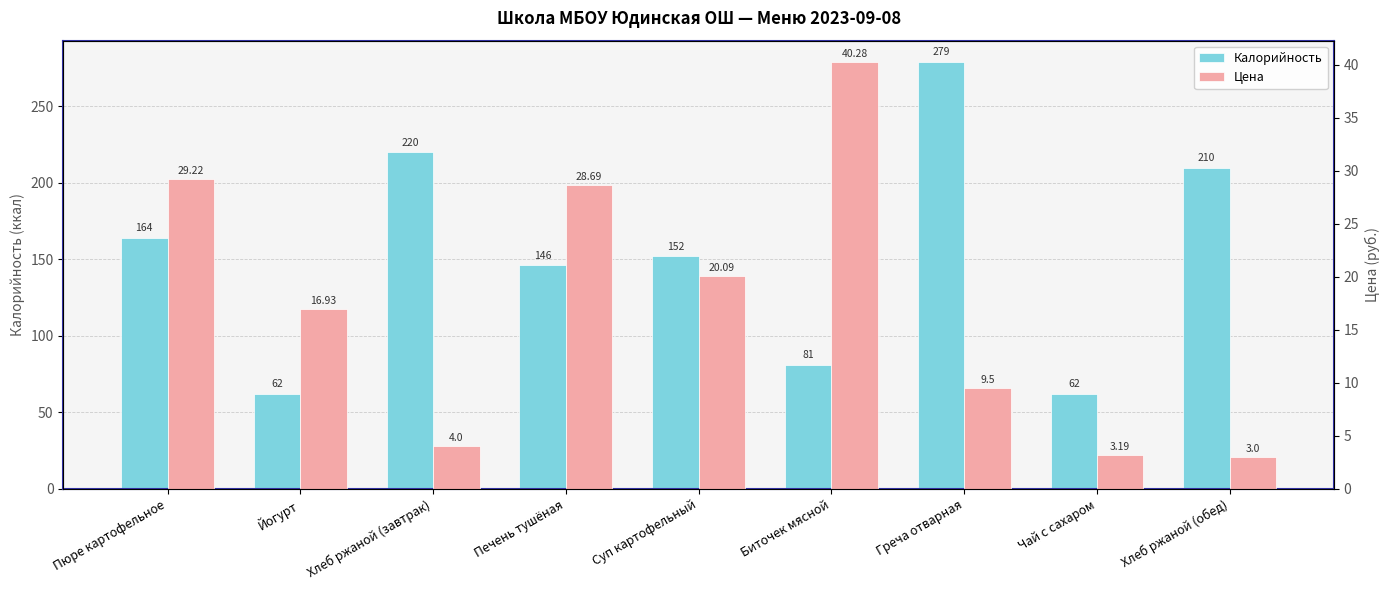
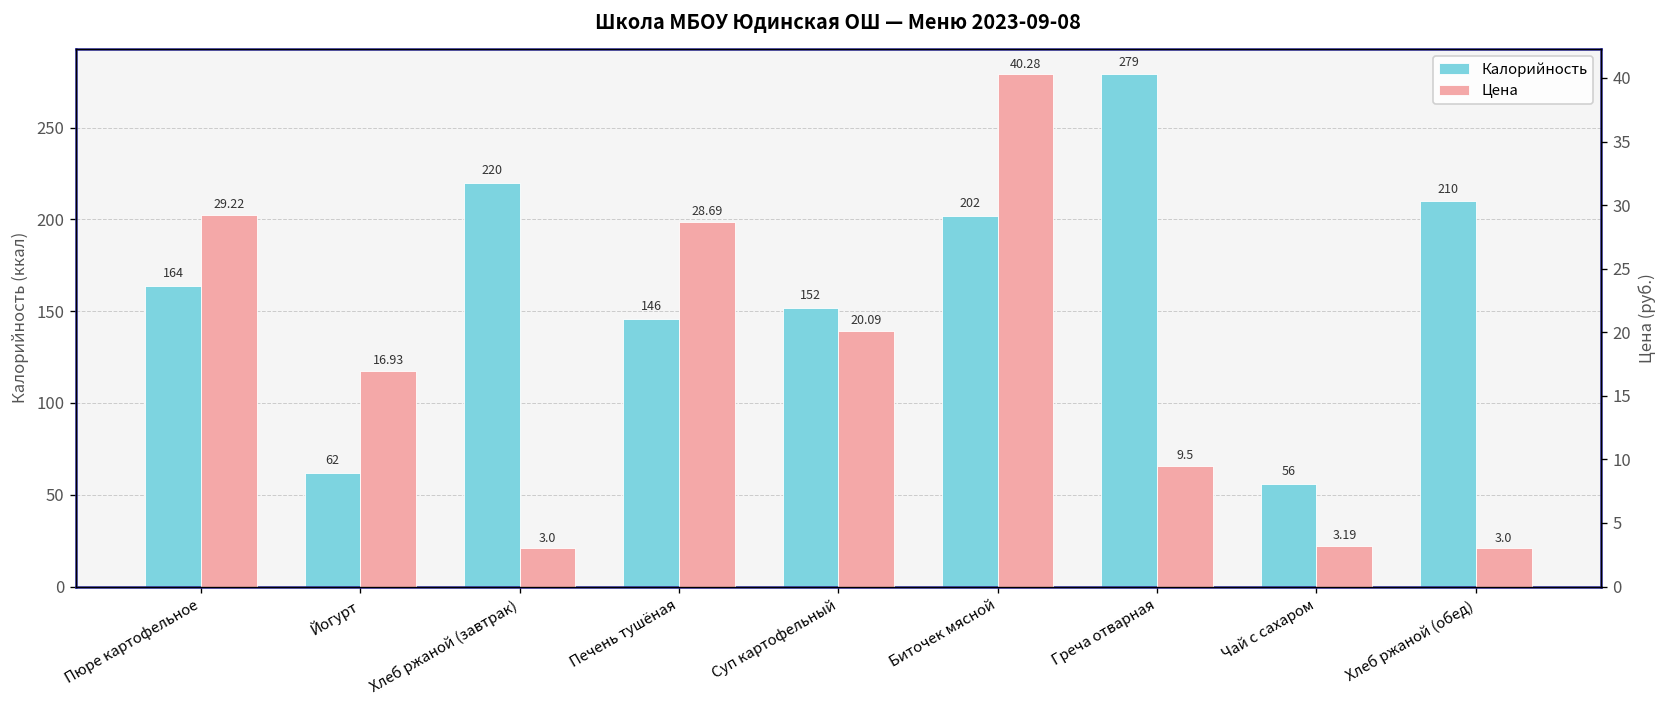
Калорийность, Биточек мясной: 81 -> 202
Калорийность, Чай с сахаром: 62 -> 56
Цена, Хлеб ржаной (завтрак): 4.0 -> 3.0
